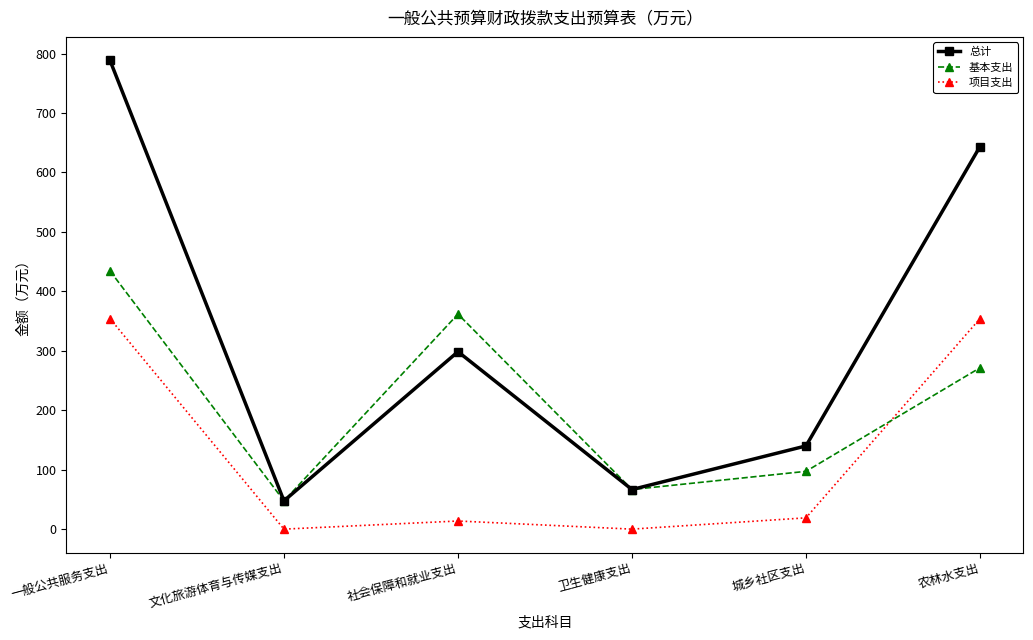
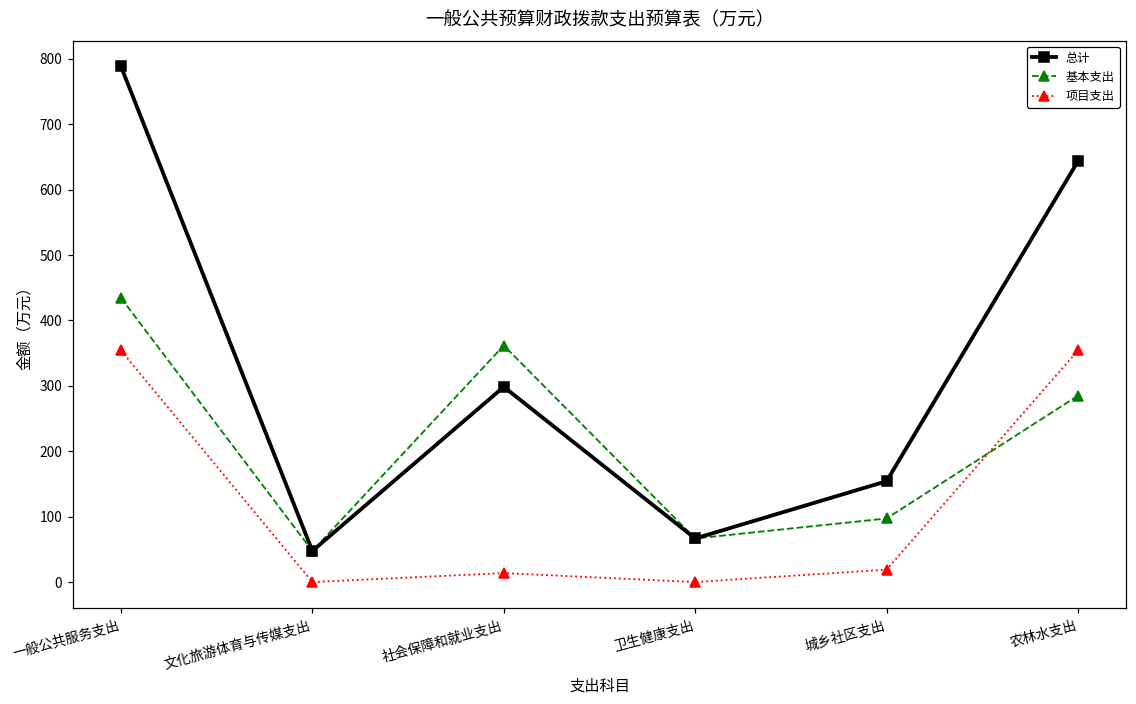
总计, 城乡社区支出: 140 -> 150
基本支出, 农林水支出: 270 -> 280
